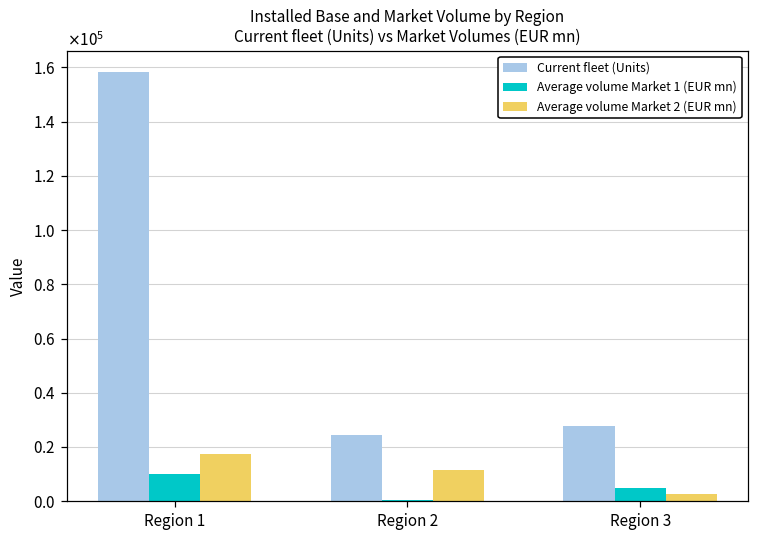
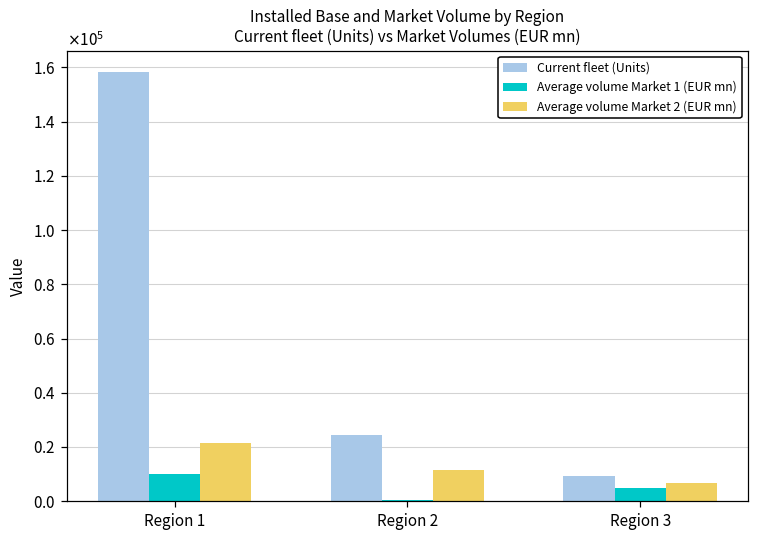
Average volume Market 2 (EUR mn), Region 1: 17000 -> 22000
Current fleet (Units), Region 3: 28000 -> 9000
Average volume Market 2 (EUR mn), Region 3: 3000 -> 7000
